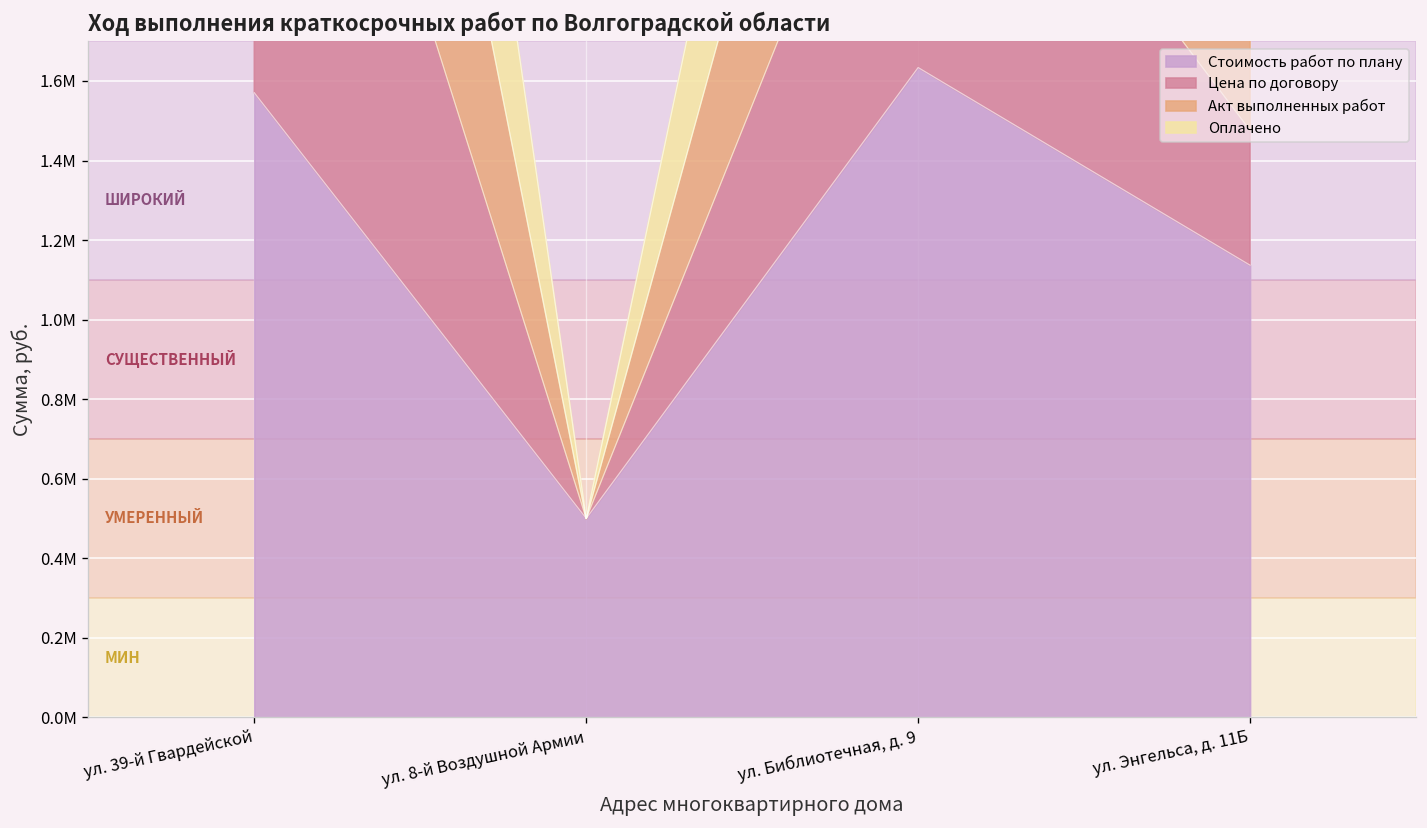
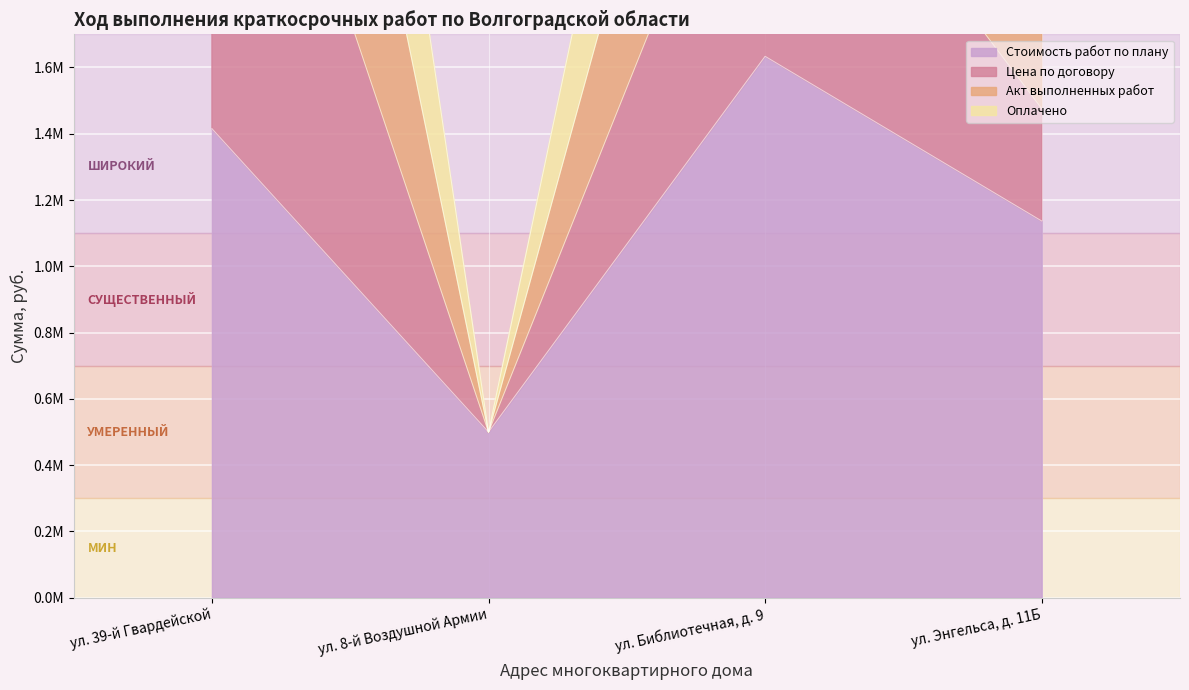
Стоимость работ по плану, ул. 39-й Гвардейской: 1570000 -> 1420000
